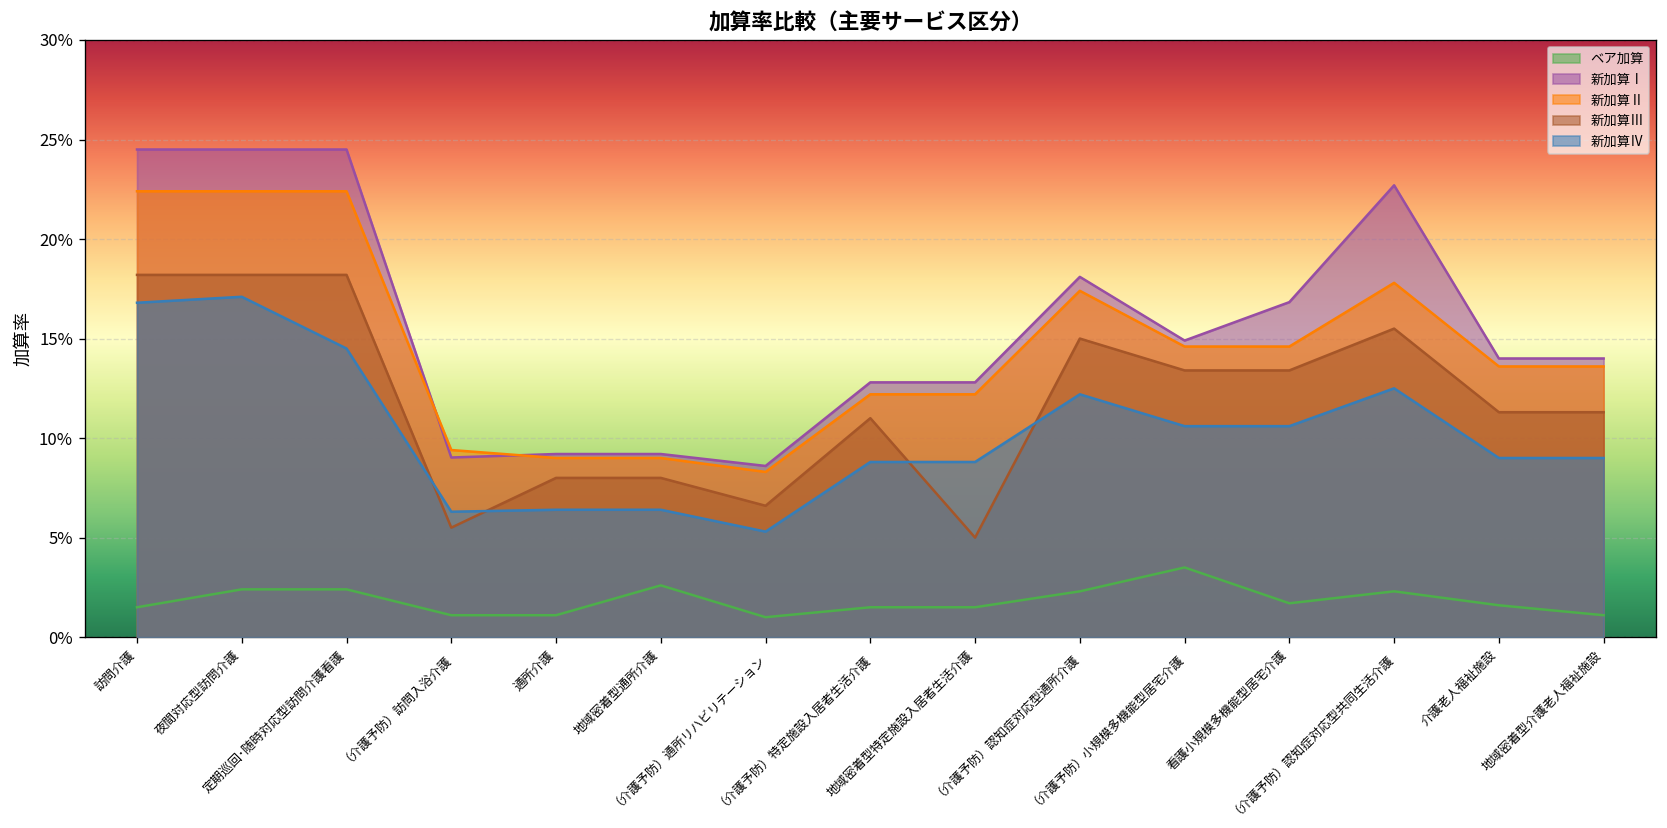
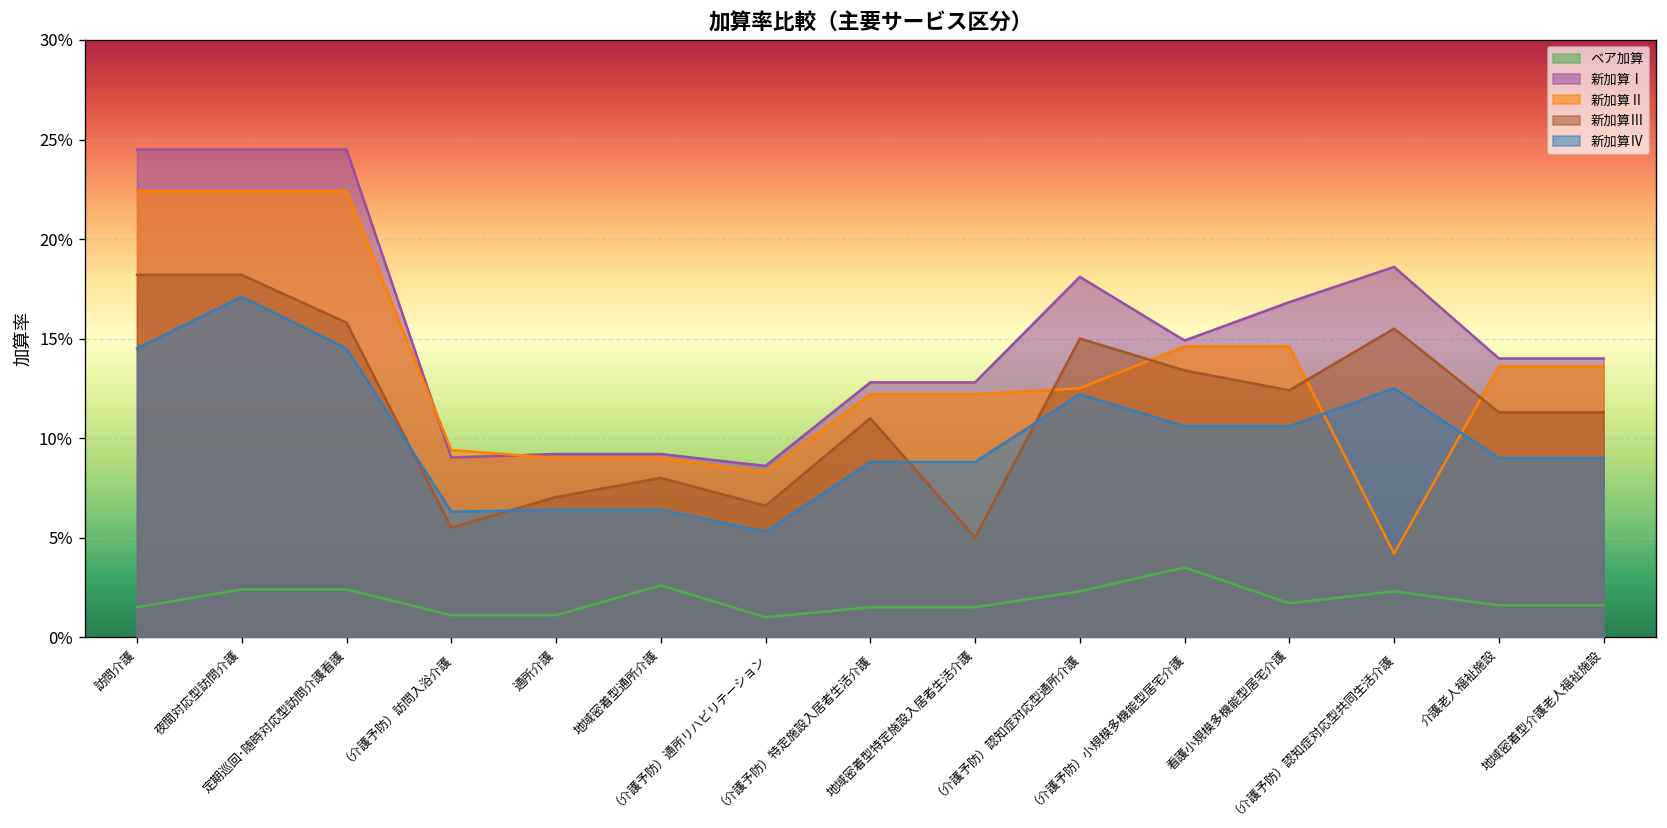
新加算Ⅳ, 訪問介護: 16.8% -> 14.5%
新加算Ⅲ, 定期巡回･随時対応型訪問介護看護: 18.2% -> 15.8%
新加算Ⅲ, 通所介護: 8.0% -> 7.0%
新加算Ⅱ, （介護予防）認知症対応型通所介護: 17.4% -> 12.5%
新加算Ⅲ, 看護小規模多機能型居宅介護: 13.4% -> 12.4%
新加算Ⅰ, （介護予防）認知症対応型共同生活介護: 22.7% -> 18.6%
新加算Ⅱ, （介護予防）認知症対応型共同生活介護: 17.8% -> 4.2%
ベア加算, 地域密着型介護老人福祉施設: 1.1% -> 1.6%
